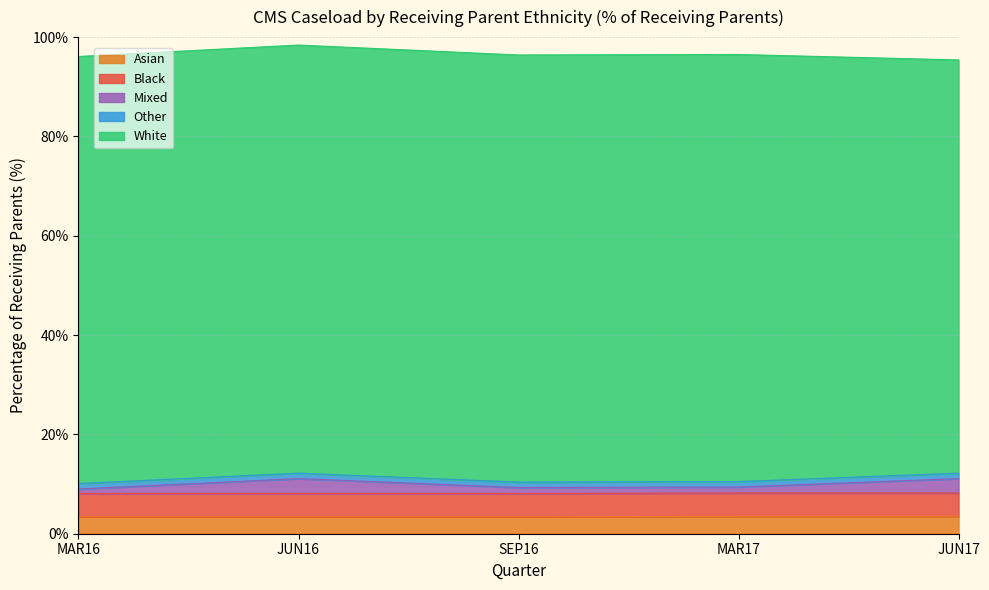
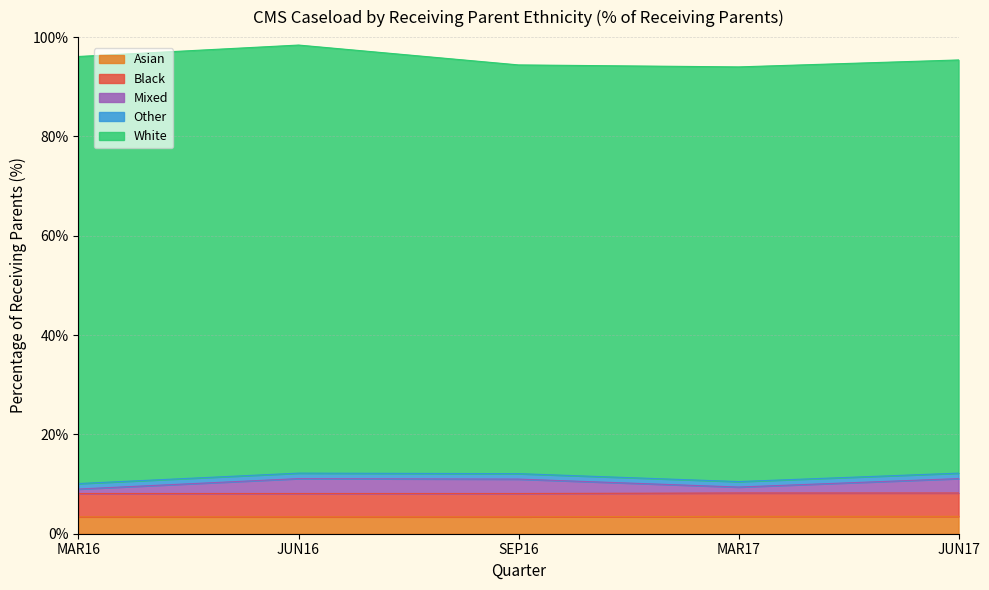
Mixed, SEP16: 1% -> 3%
White, SEP16: 86% -> 82%
White, MAR17: 86% -> 84%
